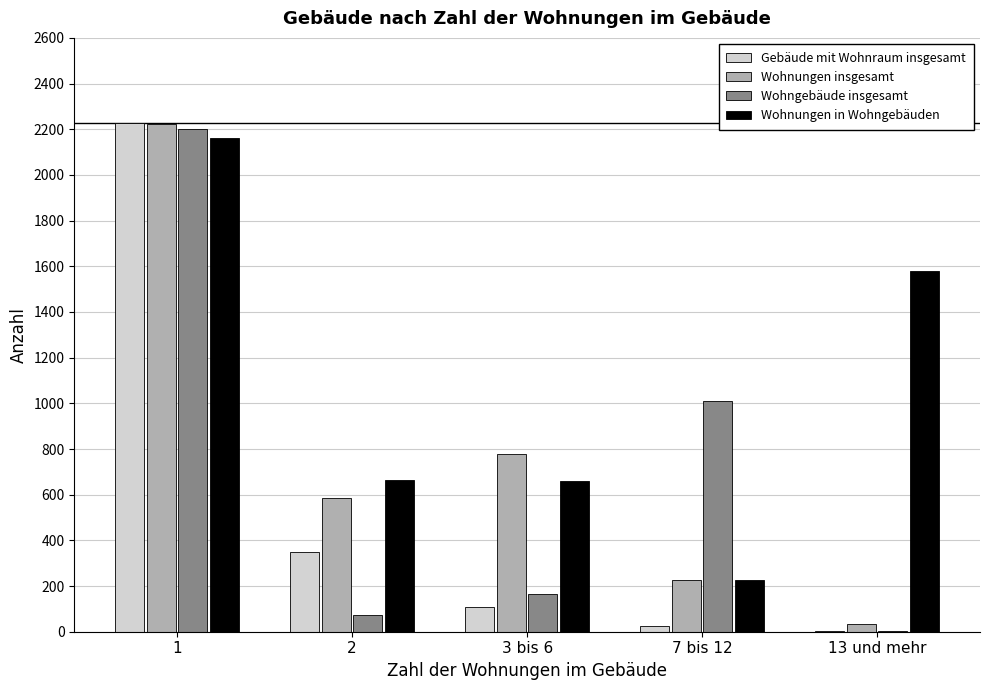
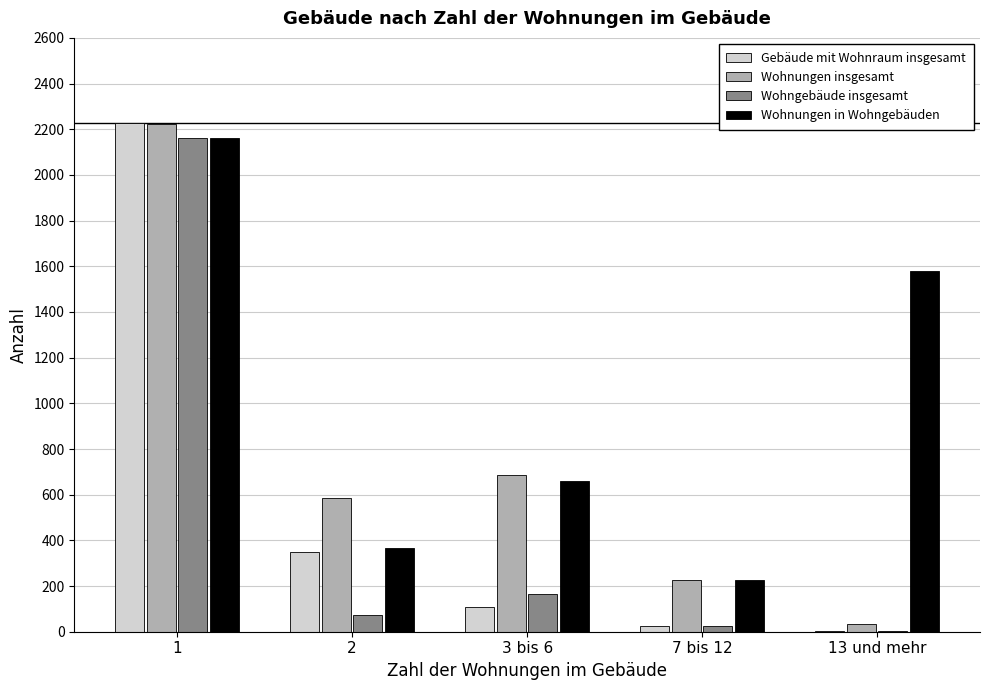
Wohngebäude insgesamt, 1: 2200 -> 2160
Wohnungen in Wohngebäuden, 2: 670 -> 370
Wohnungen insgesamt, 3 bis 6: 780 -> 690
Wohngebäude insgesamt, 7 bis 12: 1010 -> 30
